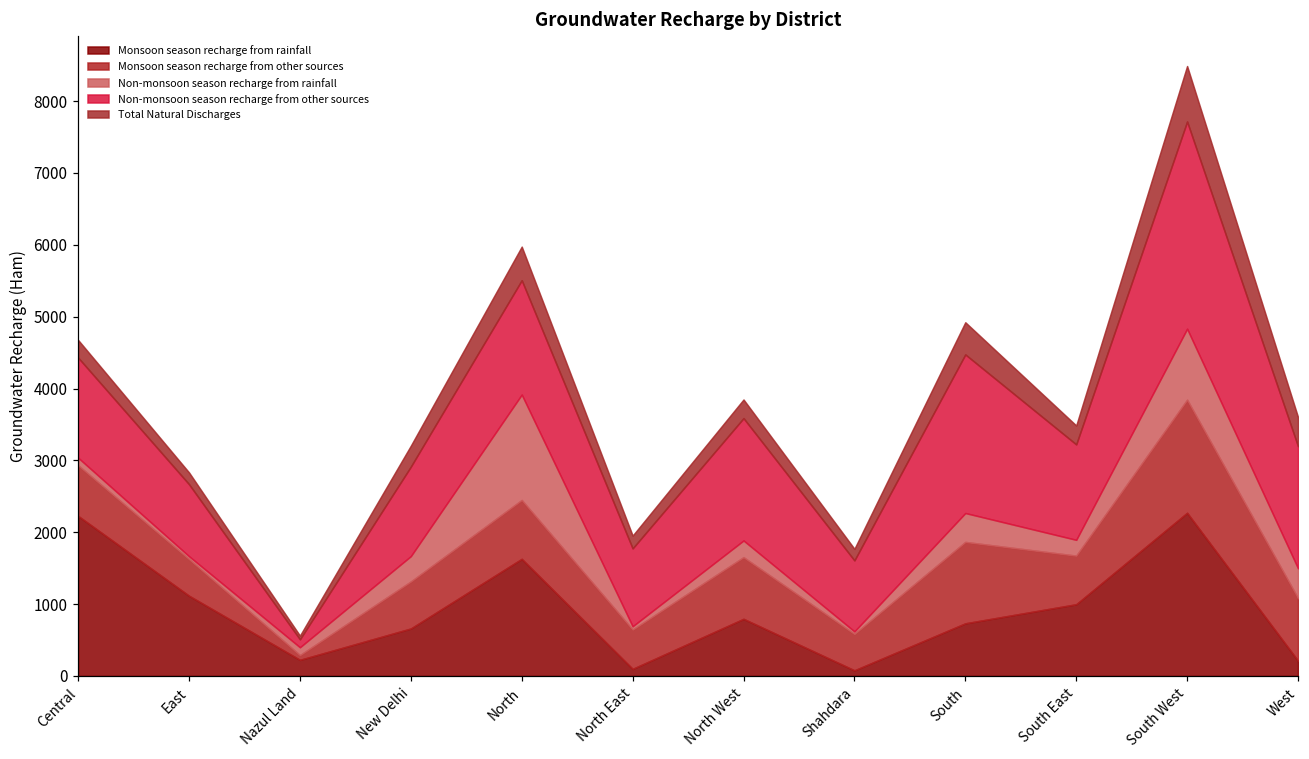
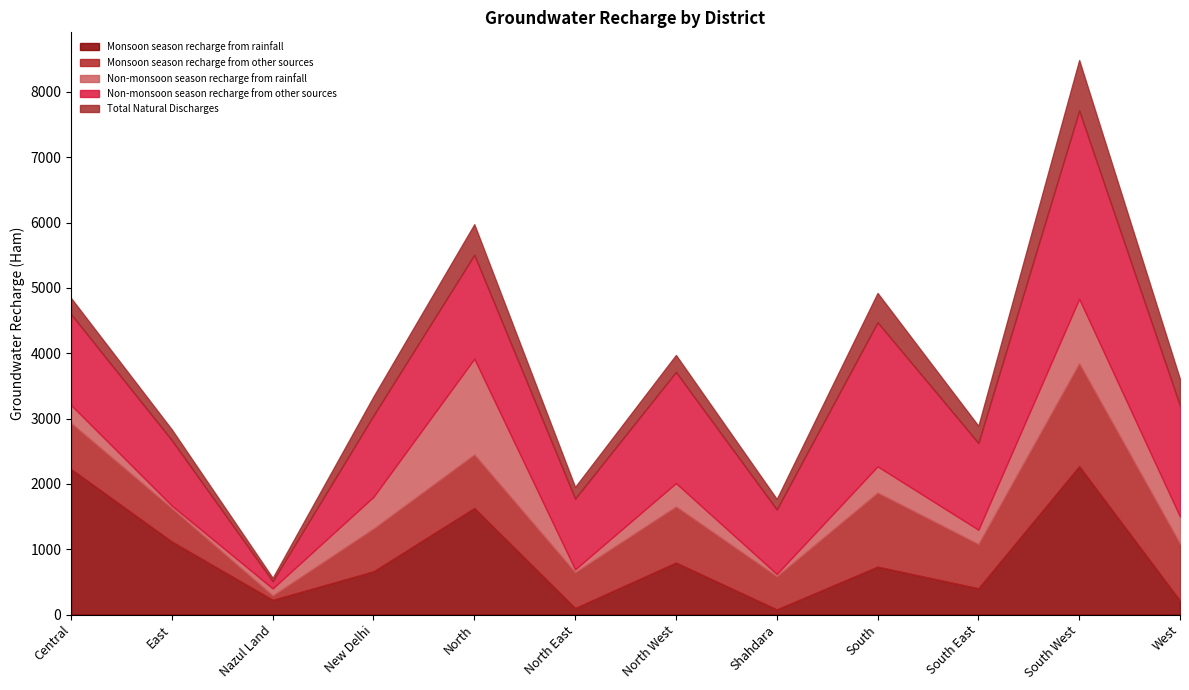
Non-monsoon season recharge from rainfall, Central: 100 -> 300
Non-monsoon season recharge from rainfall, New Delhi: 400 -> 500
Non-monsoon season recharge from rainfall, North West: 200 -> 400
Monsoon season recharge from rainfall, South East: 1000 -> 400
